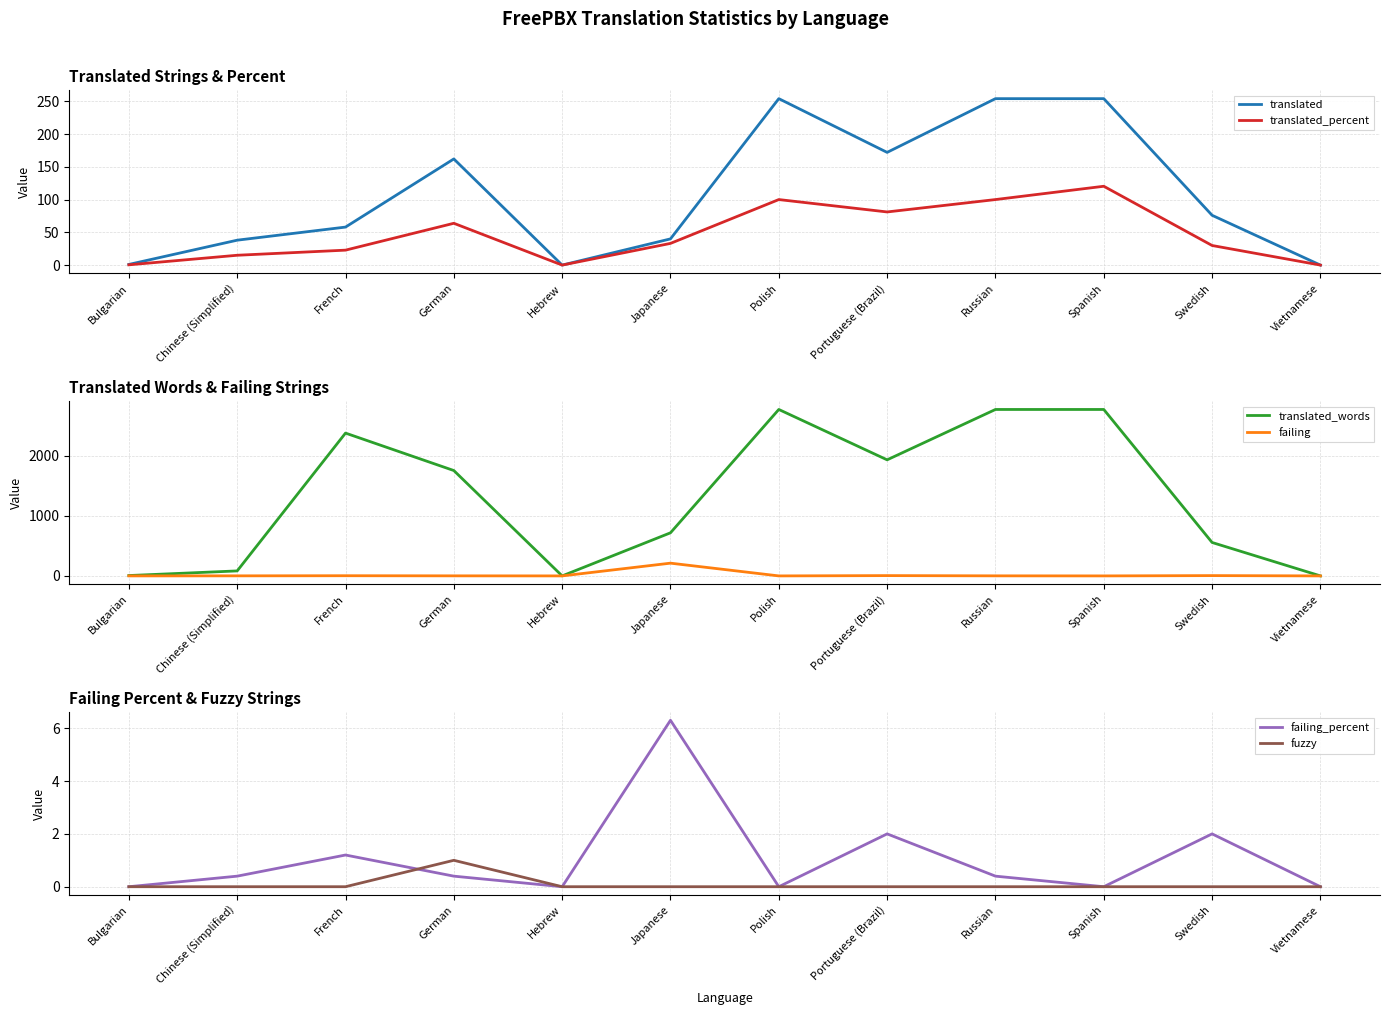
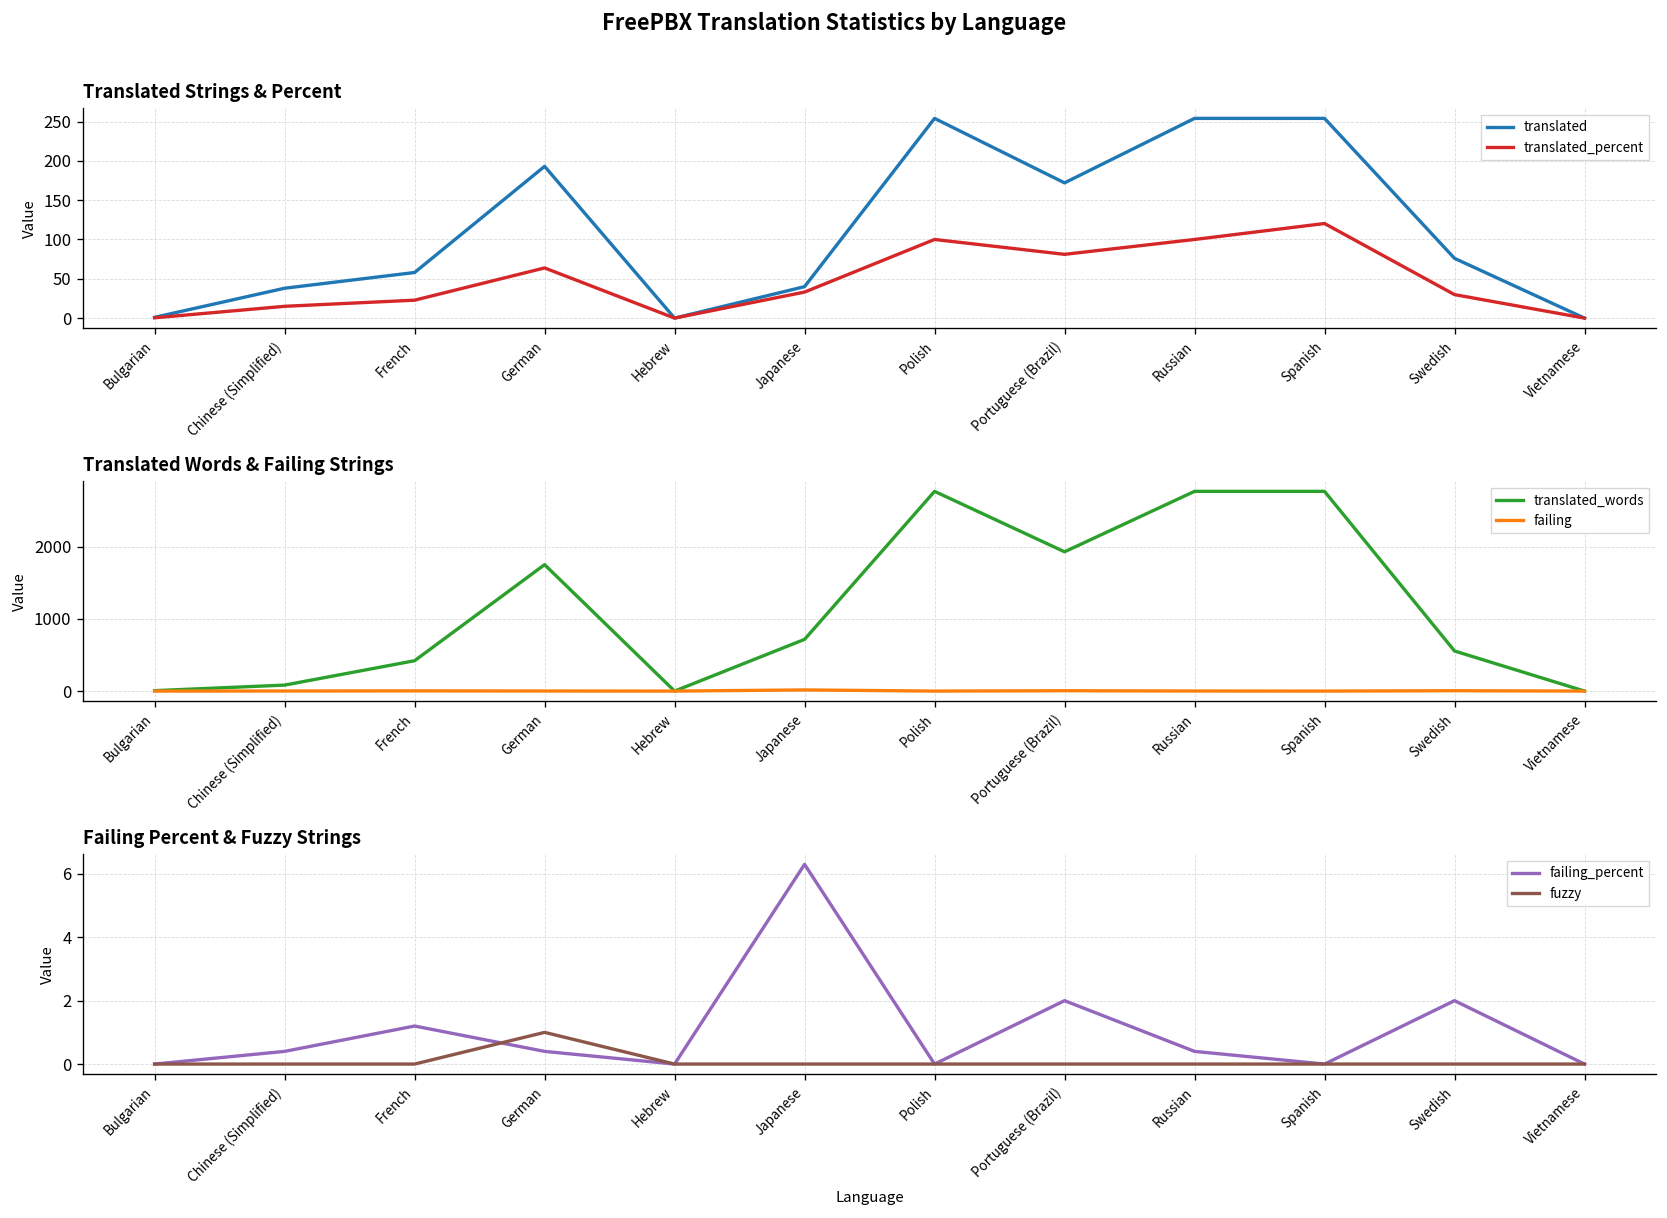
Translated Strings & Percent, translated, German: 160 -> 190
Translated Words & Failing Strings, translated_words, French: 2400 -> 400
Translated Words & Failing Strings, failing, Japanese: 200 -> 0
